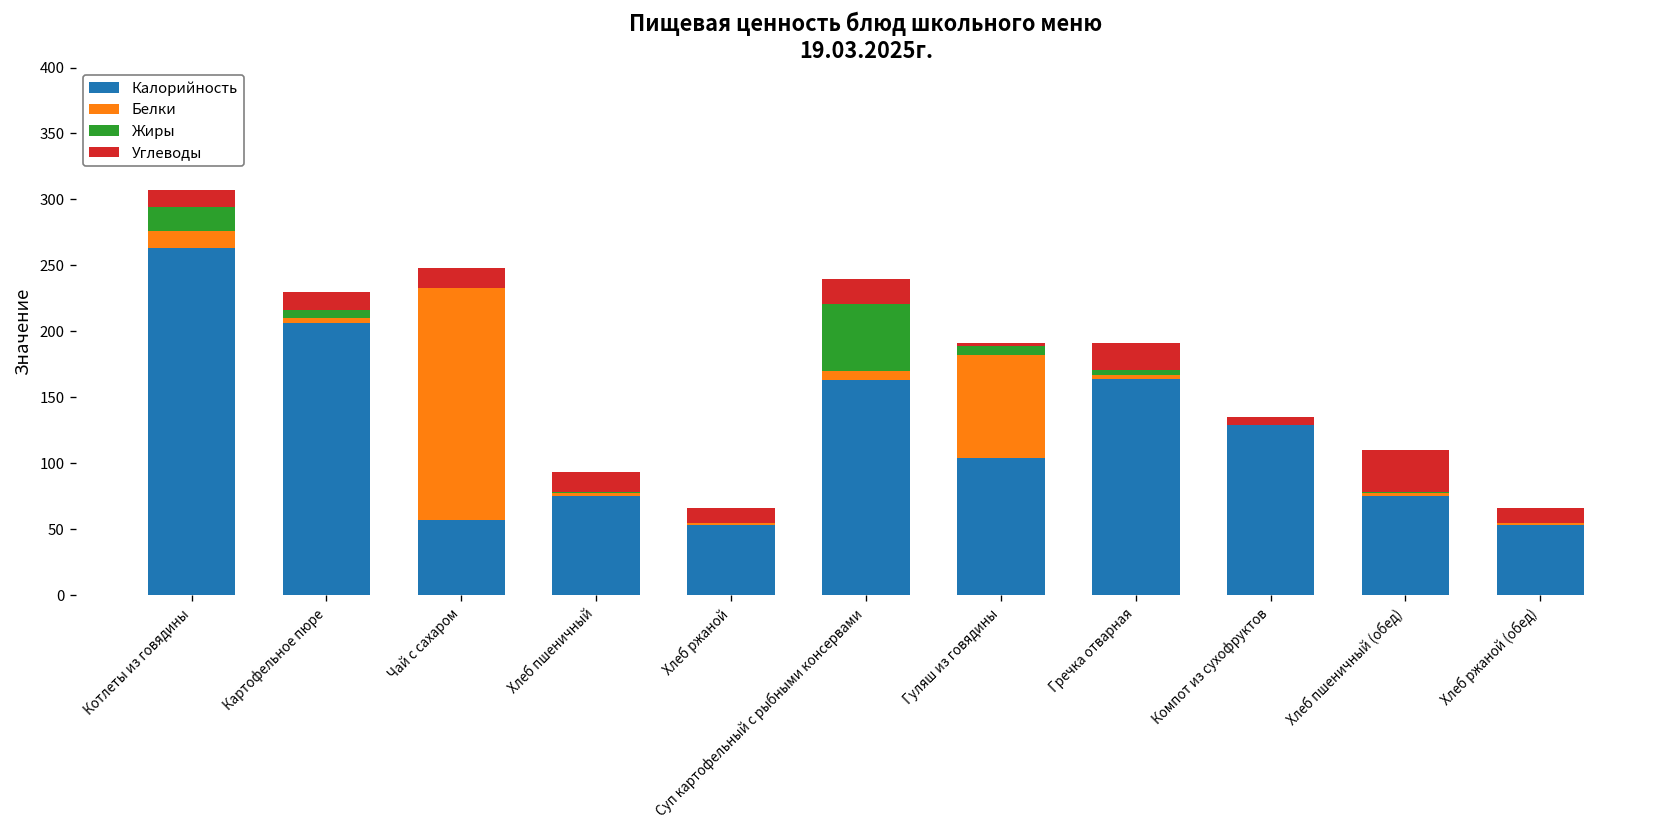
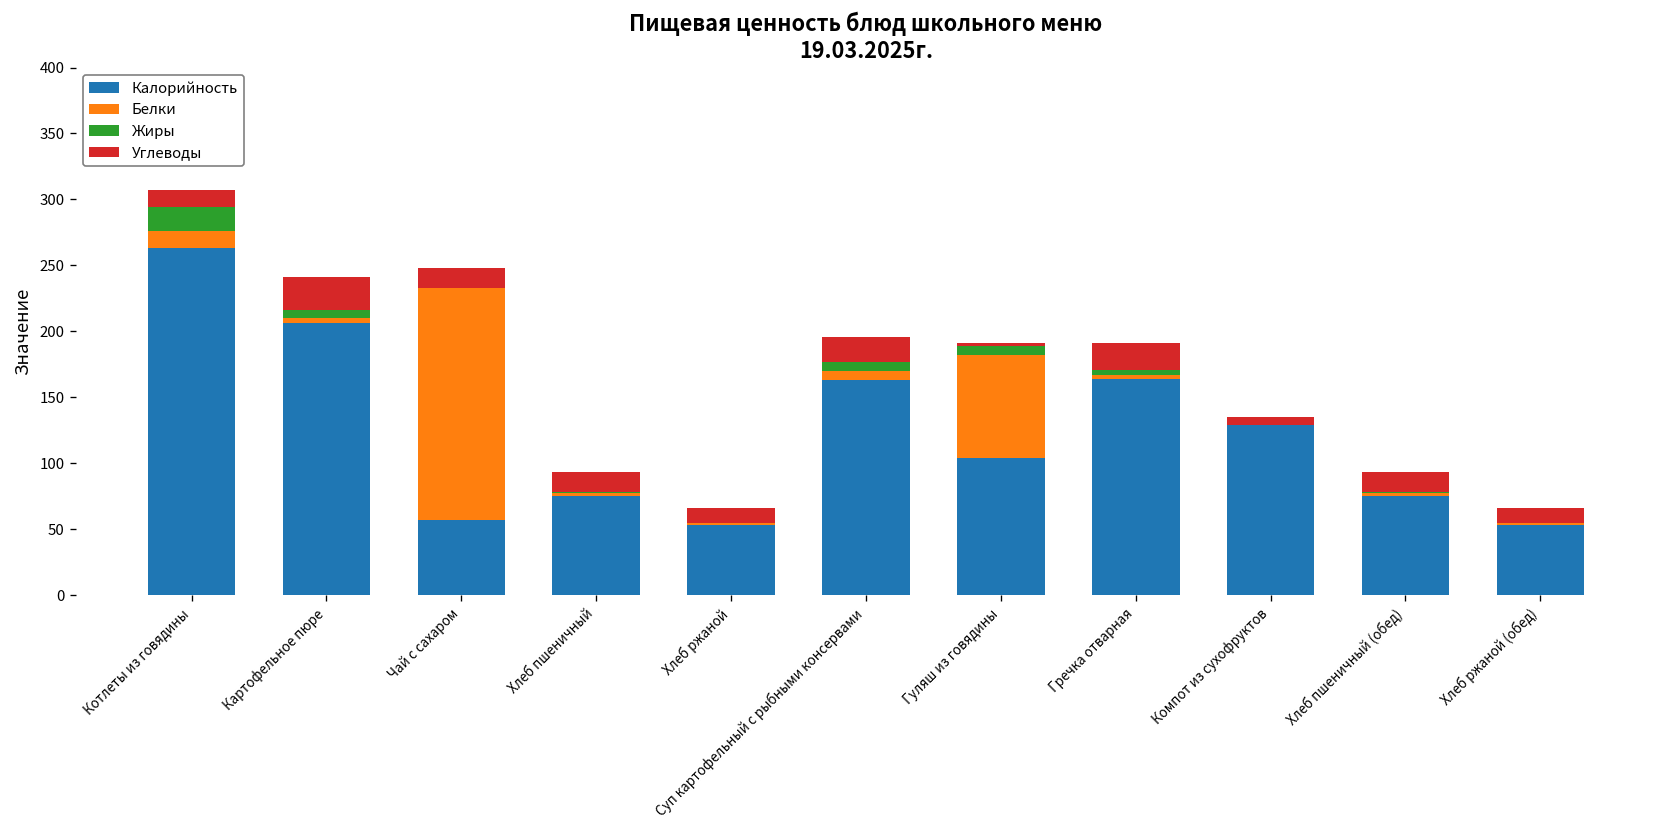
Углеводы, Картофельное пюре: 14 -> 25
Жиры, Суп картофельный с рыбными консервами: 51 -> 7
Углеводы, Хлеб пшеничный (обед): 32 -> 15
